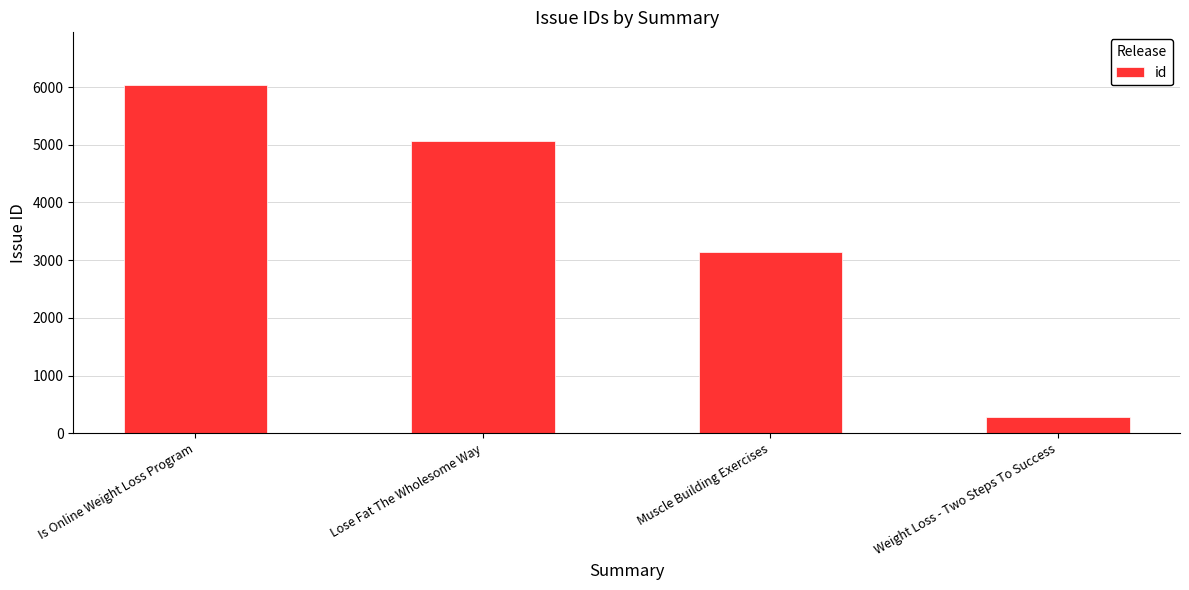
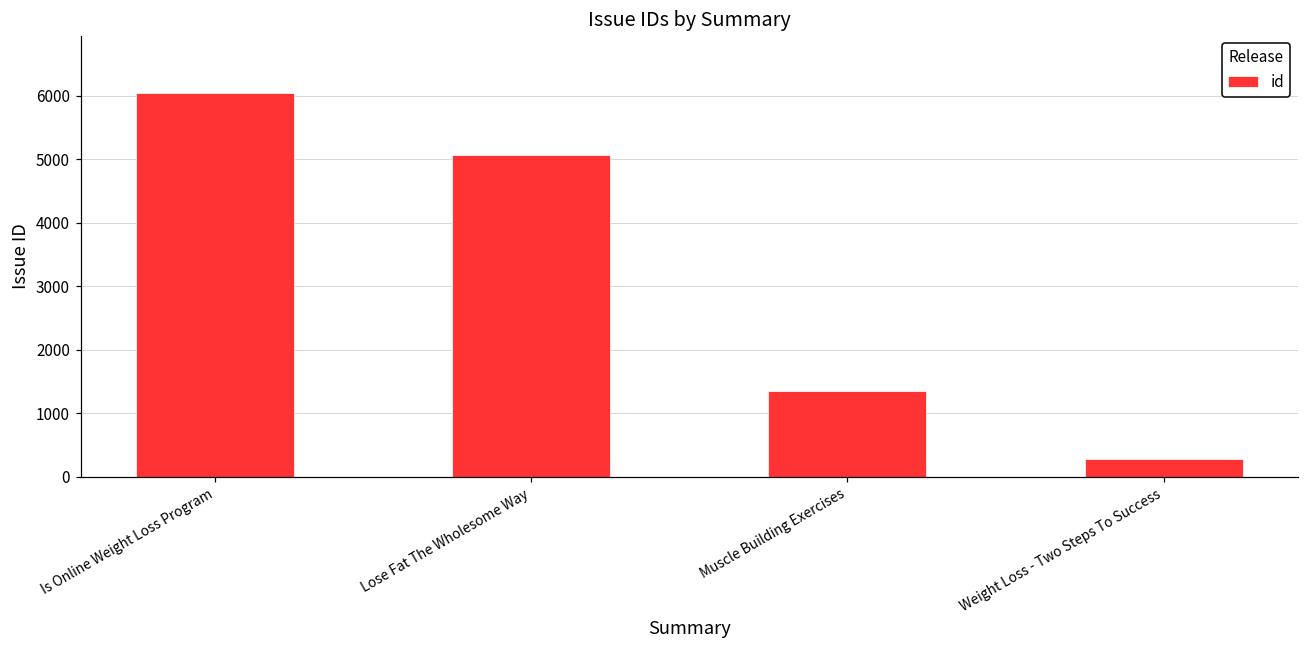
Muscle Building Exercises: 3100 -> 1400
